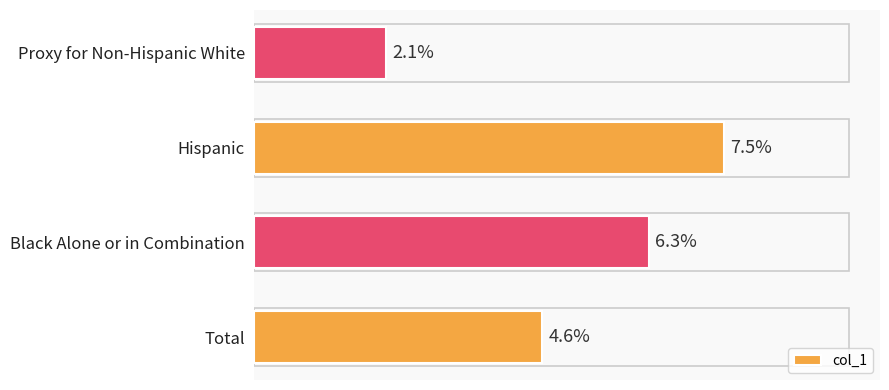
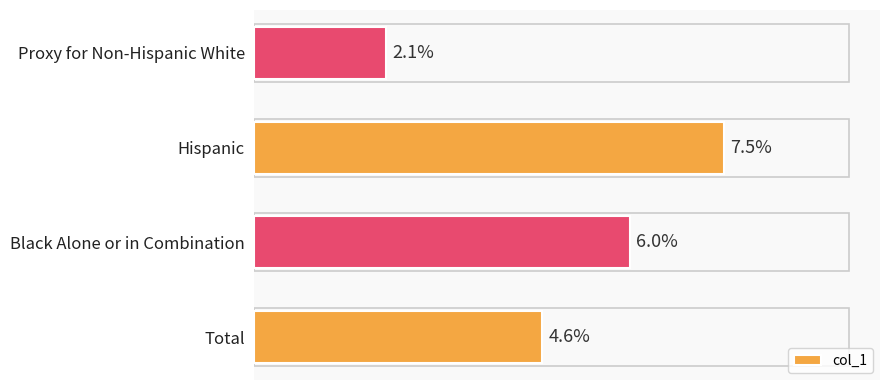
Black Alone or in Combination: 6.3% -> 6.0%
